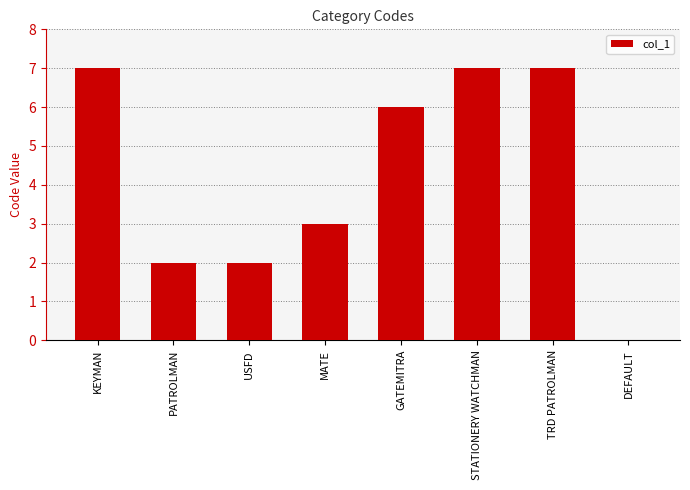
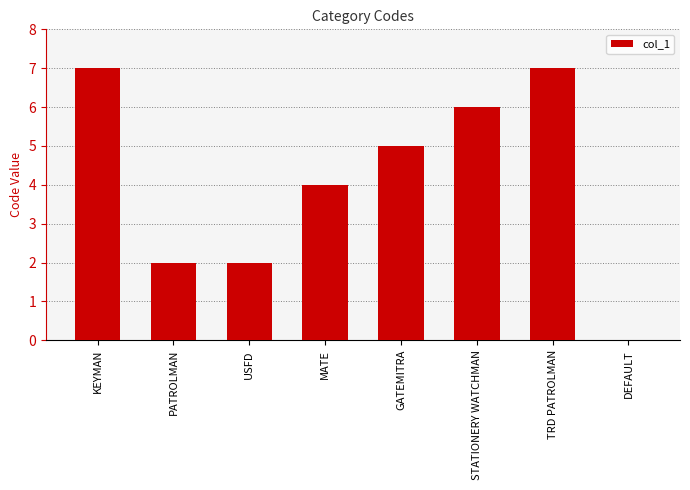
MATE: 3 -> 4
GATEMITRA: 6 -> 5
STATIONERY WATCHMAN: 7 -> 6
